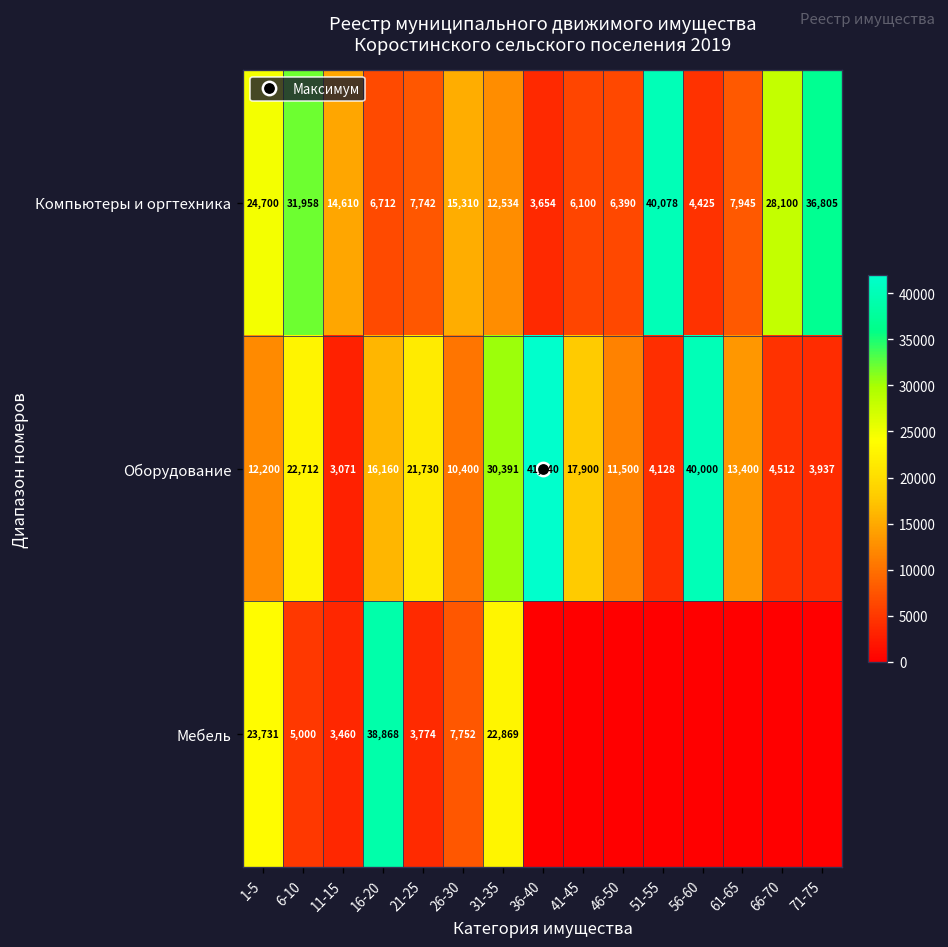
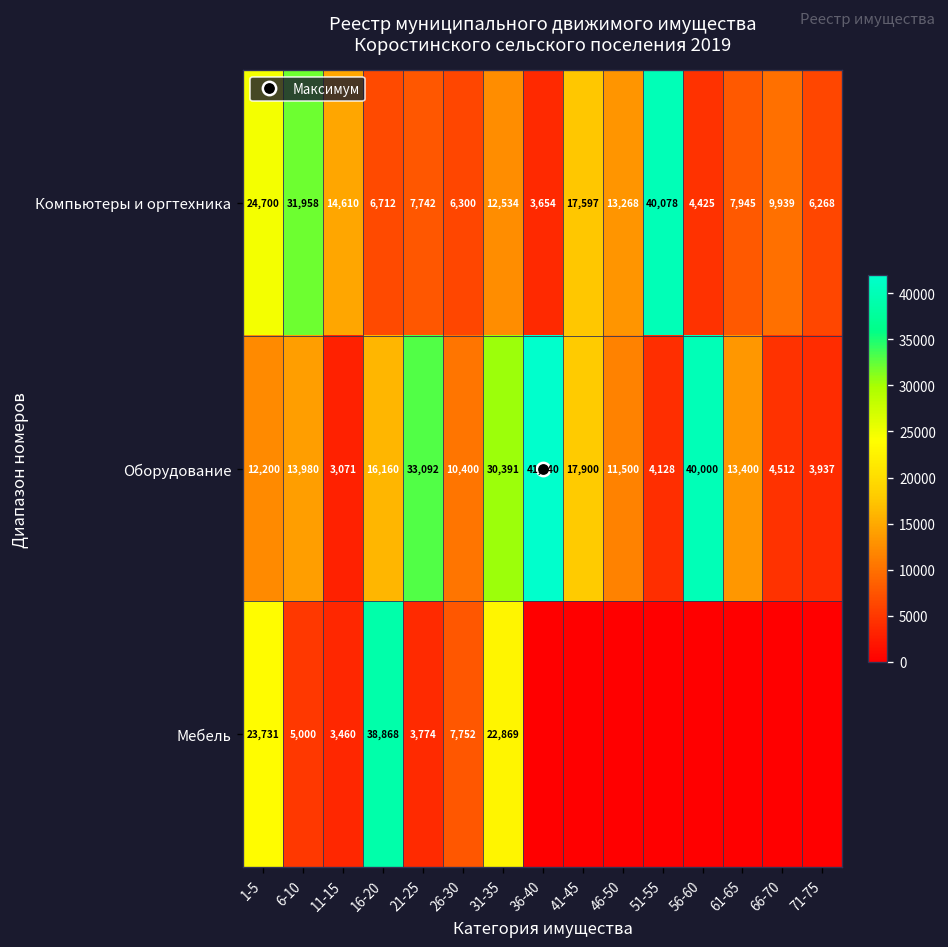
Компьютеры и оргтехника, 26-30: 15,310 -> 6,300
Компьютеры и оргтехника, 41-45: 6,100 -> 17,597
Компьютеры и оргтехника, 46-50: 6,390 -> 13,268
Компьютеры и оргтехника, 66-70: 28,100 -> 9,939
Компьютеры и оргтехника, 71-75: 36,805 -> 6,268
Оборудование, 6-10: 22,712 -> 13,980
Оборудование, 21-25: 21,730 -> 33,092
